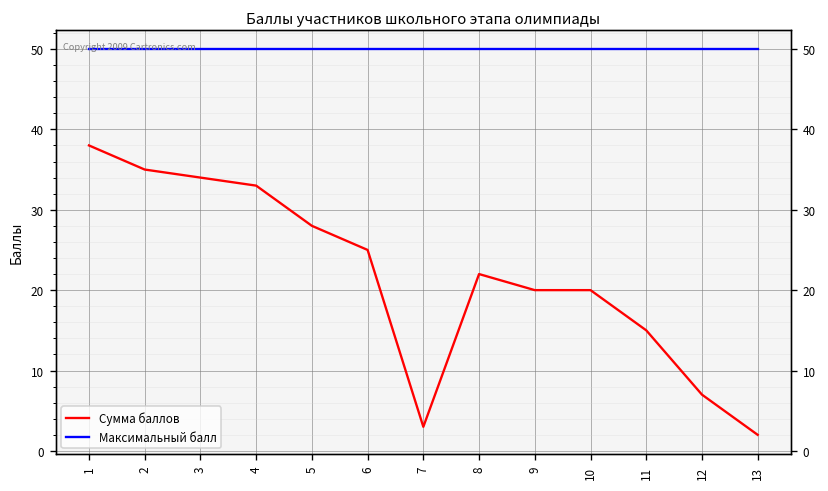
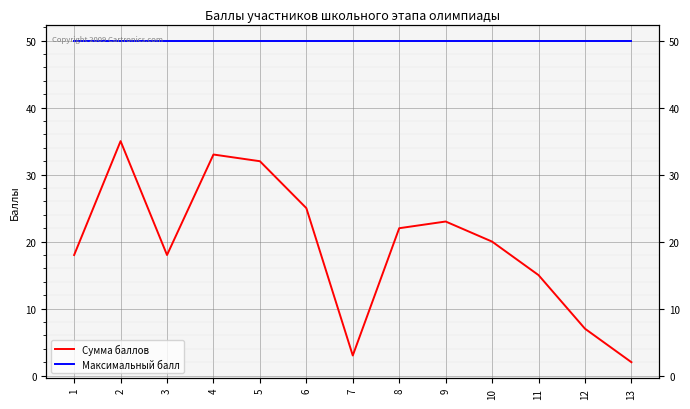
Сумма баллов, 1: 38 -> 18
Сумма баллов, 3: 34 -> 18
Сумма баллов, 5: 28 -> 32
Сумма баллов, 9: 20 -> 23
